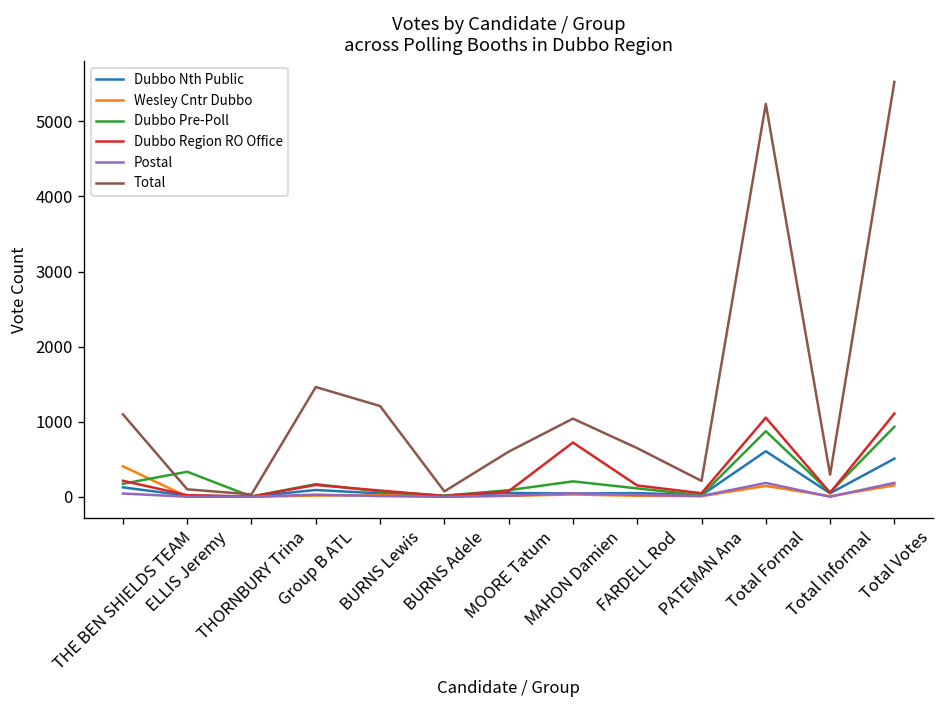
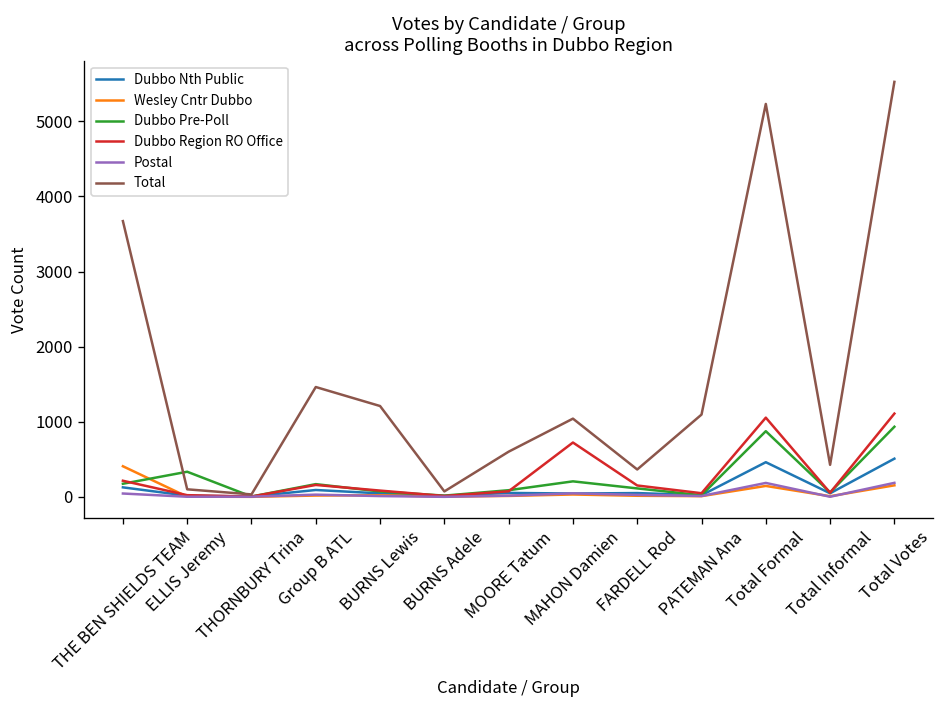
Total, THE BEN SHIELDS TEAM: 1100 -> 3700
Total, FARDELL Rod: 600 -> 400
Total, PATEMAN Ana: 200 -> 1100
Dubbo Nth Public, Total Formal: 600 -> 500
Total, Total Informal: 300 -> 400
